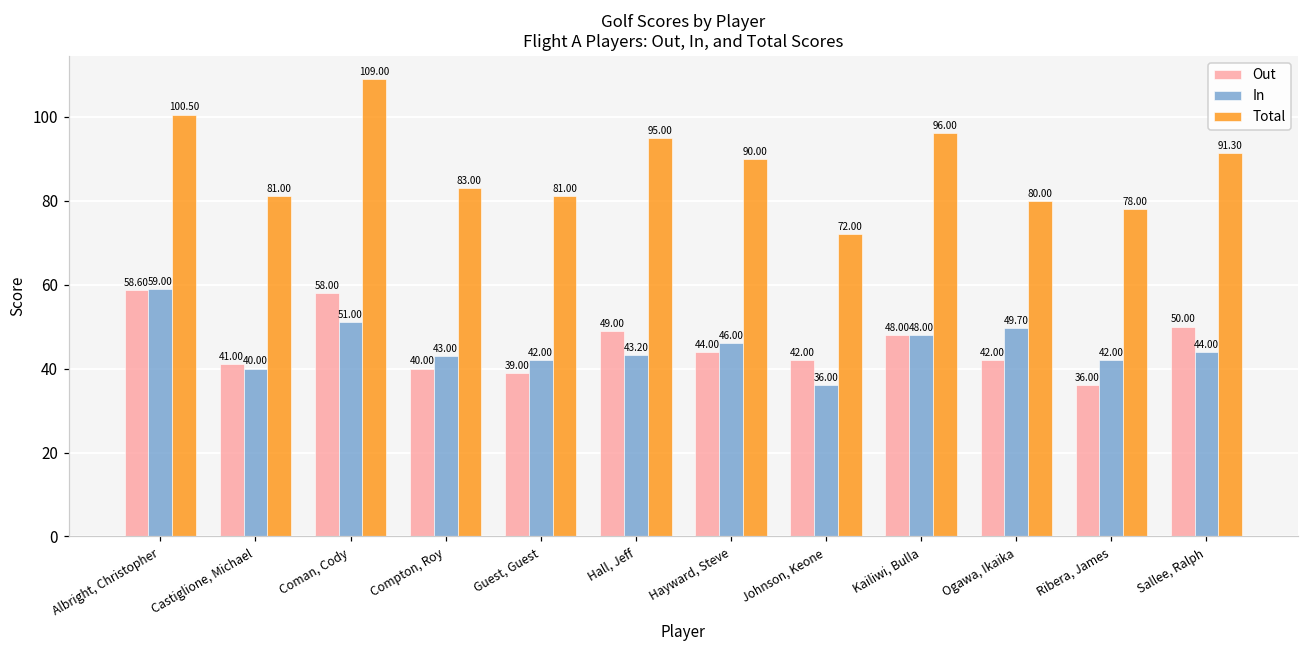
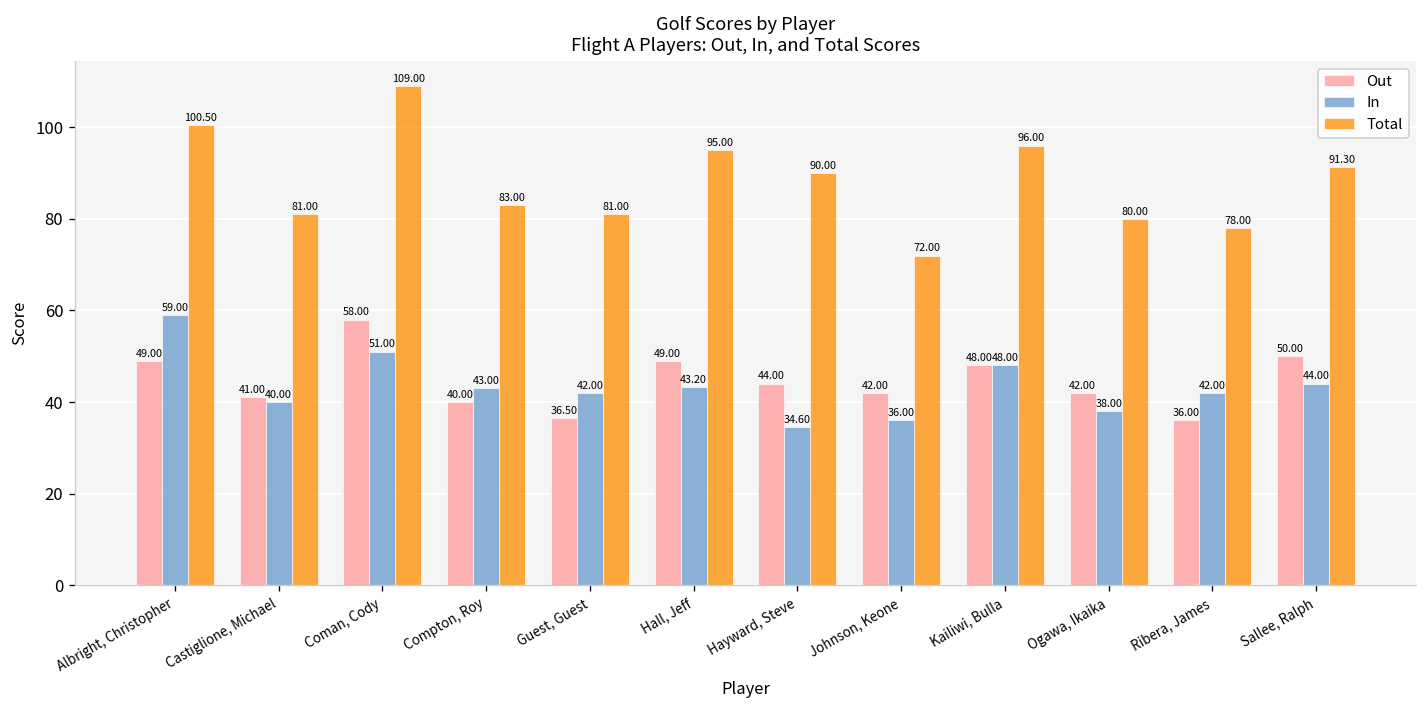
Out, Albright, Christopher: 58.60 -> 49.00
Out, Guest, Guest: 39.00 -> 36.50
In, Hayward, Steve: 46.00 -> 34.60
In, Ogawa, Ikaika: 49.70 -> 38.00
